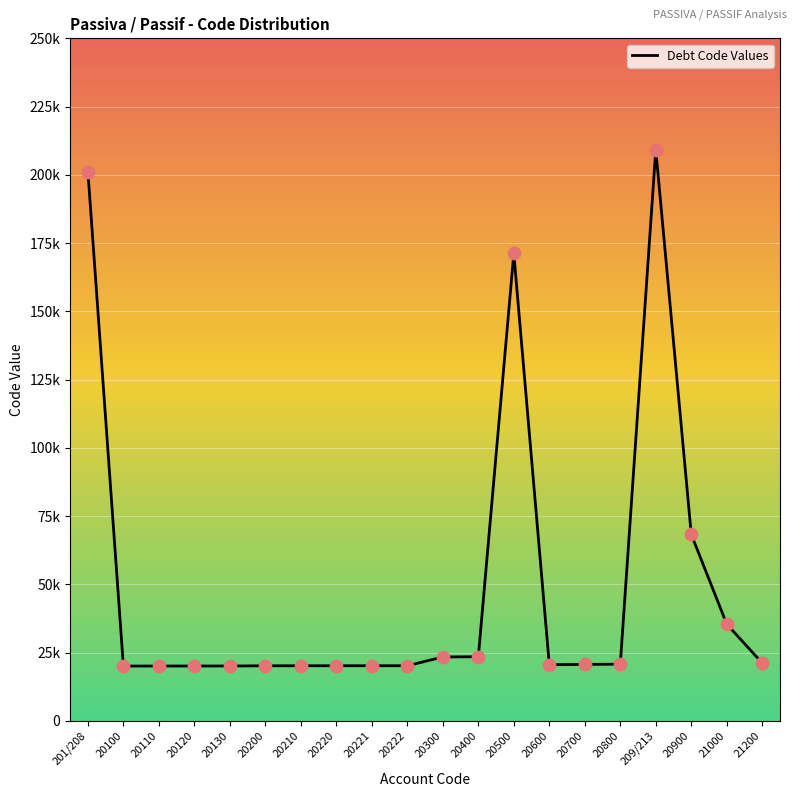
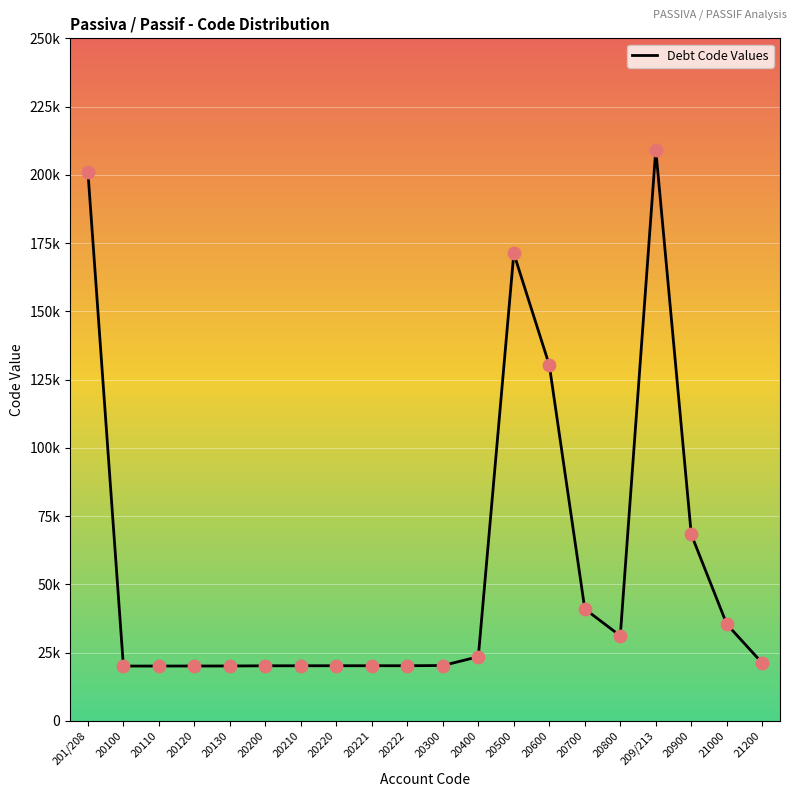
20300: 23000 -> 20000
20600: 21000 -> 130000
20700: 21000 -> 41000
20800: 21000 -> 31000
